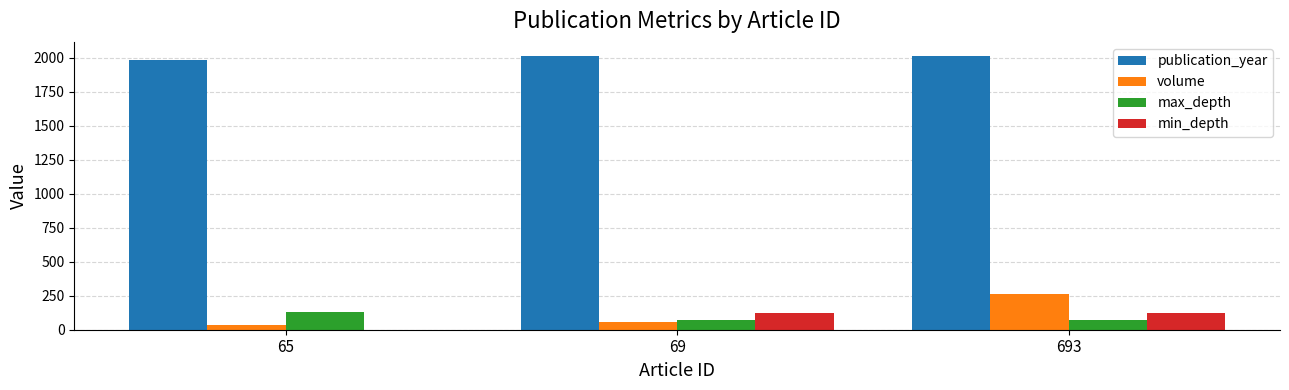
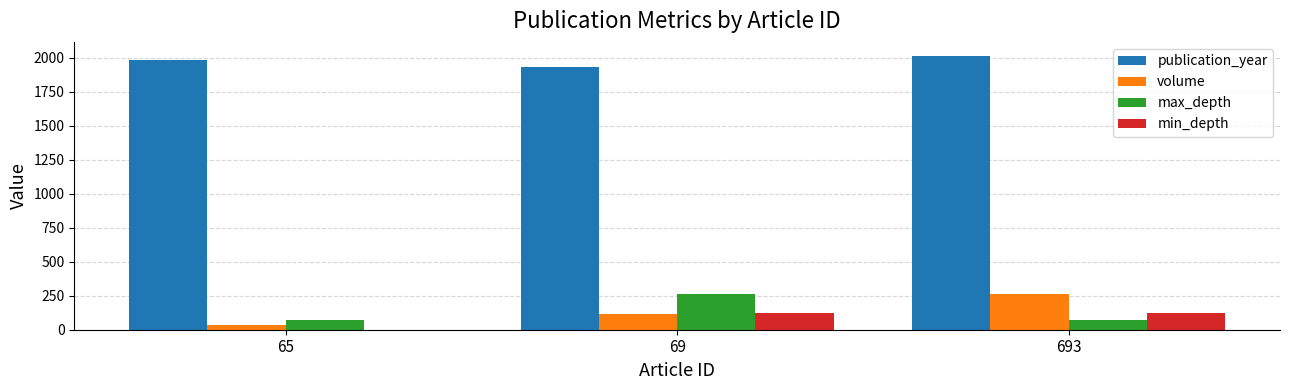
max_depth, 65: 130 -> 70
publication_year, 69: 2010 -> 1930
volume, 69: 60 -> 120
max_depth, 69: 80 -> 260
